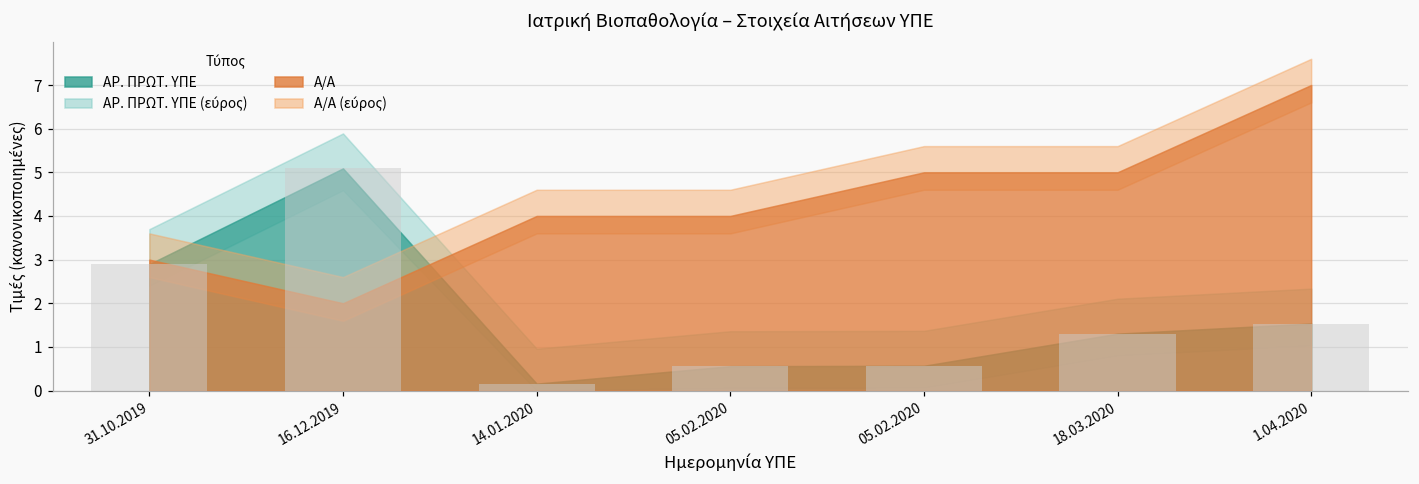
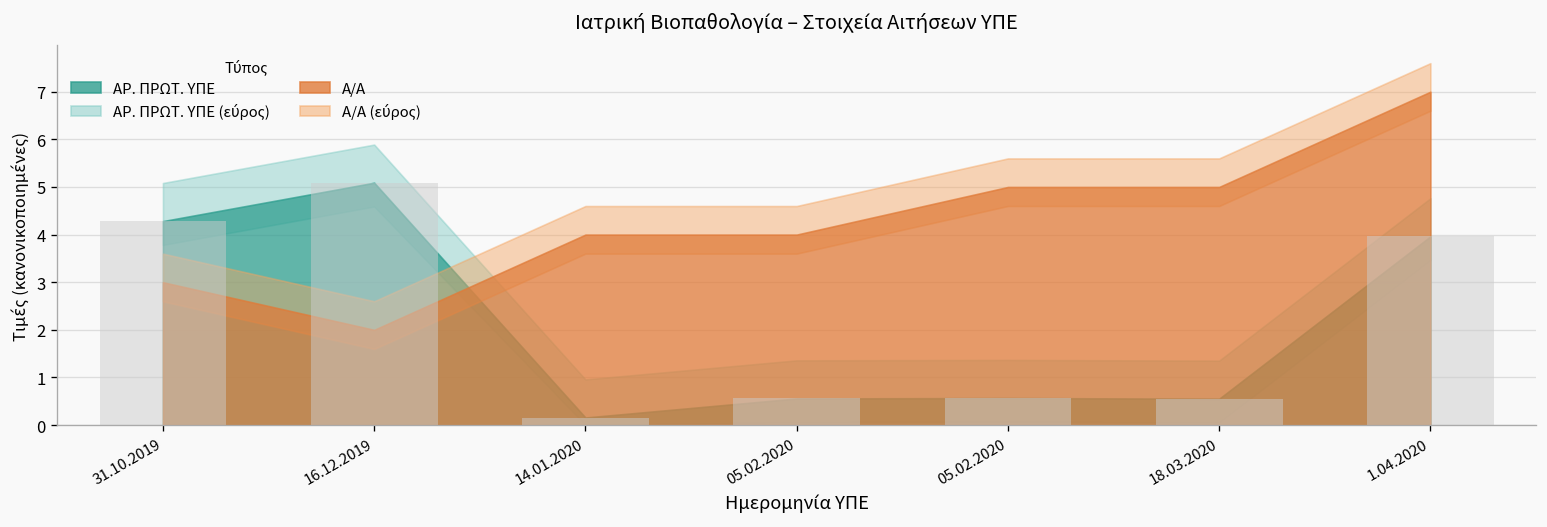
ΑΡ. ΠΡΩΤ. ΥΠΕ, 31.10.2019: 2.9 -> 4.3
ΑΡ. ΠΡΩΤ. ΥΠΕ, 18.03.2020: 1.3 -> 0.6
ΑΡ. ΠΡΩΤ. ΥΠΕ, 1.04.2020: 1.5 -> 4.0
